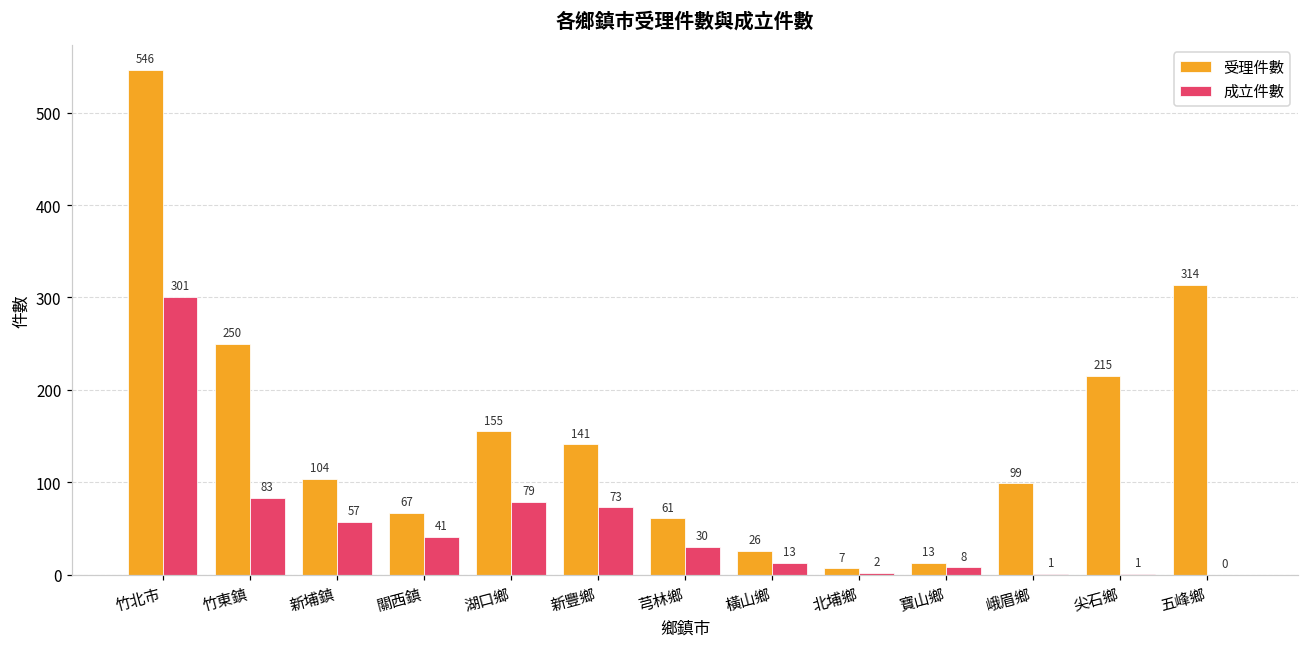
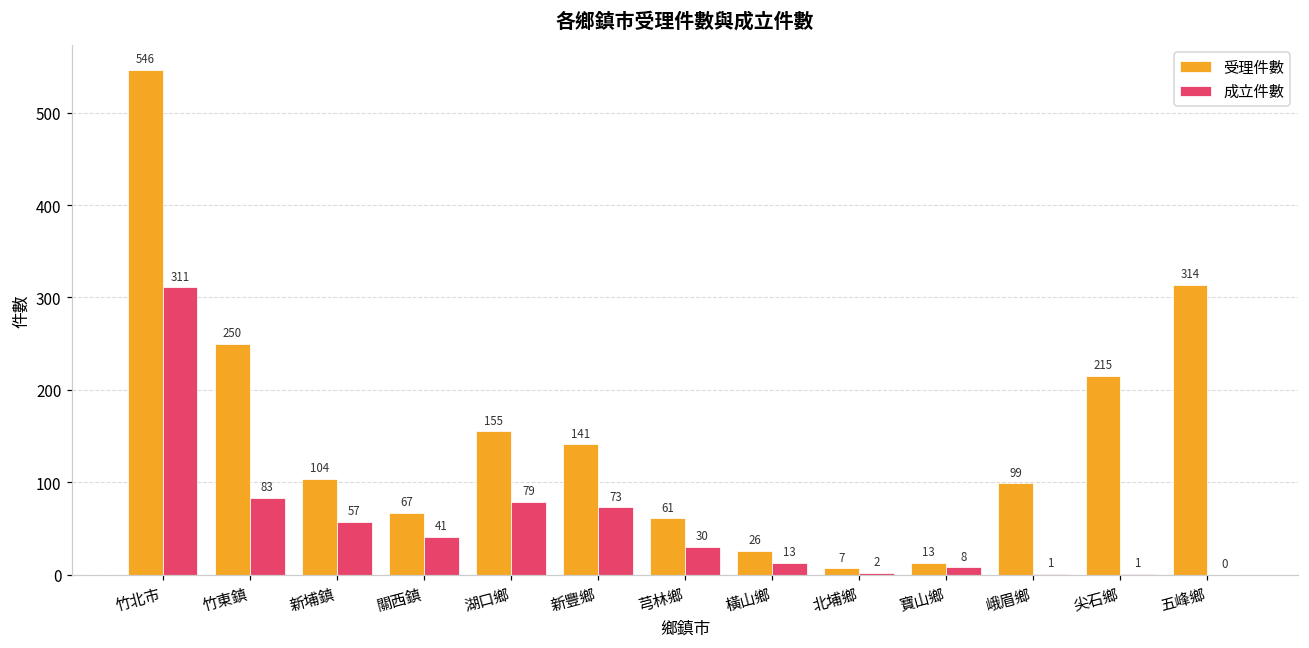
成立件數, 竹北市: 301 -> 311
